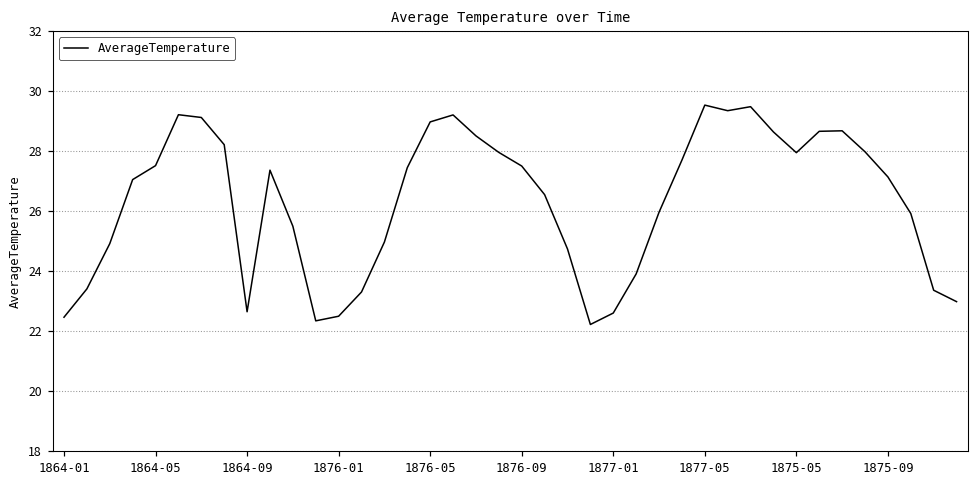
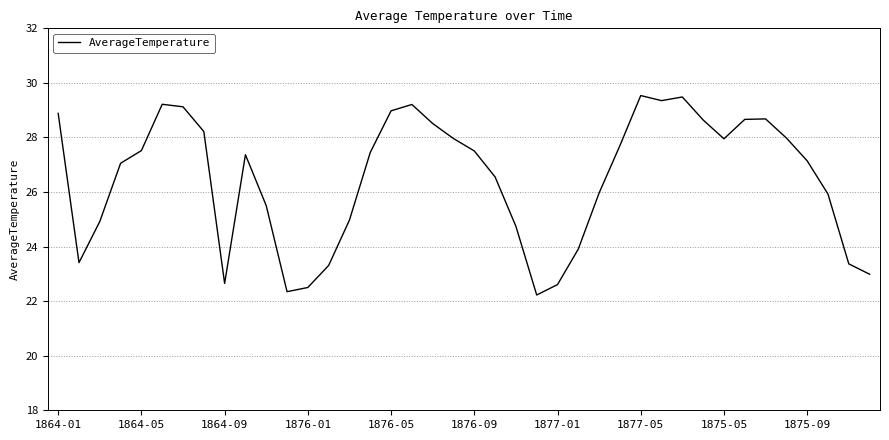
1864-01: 22.5 -> 28.9
